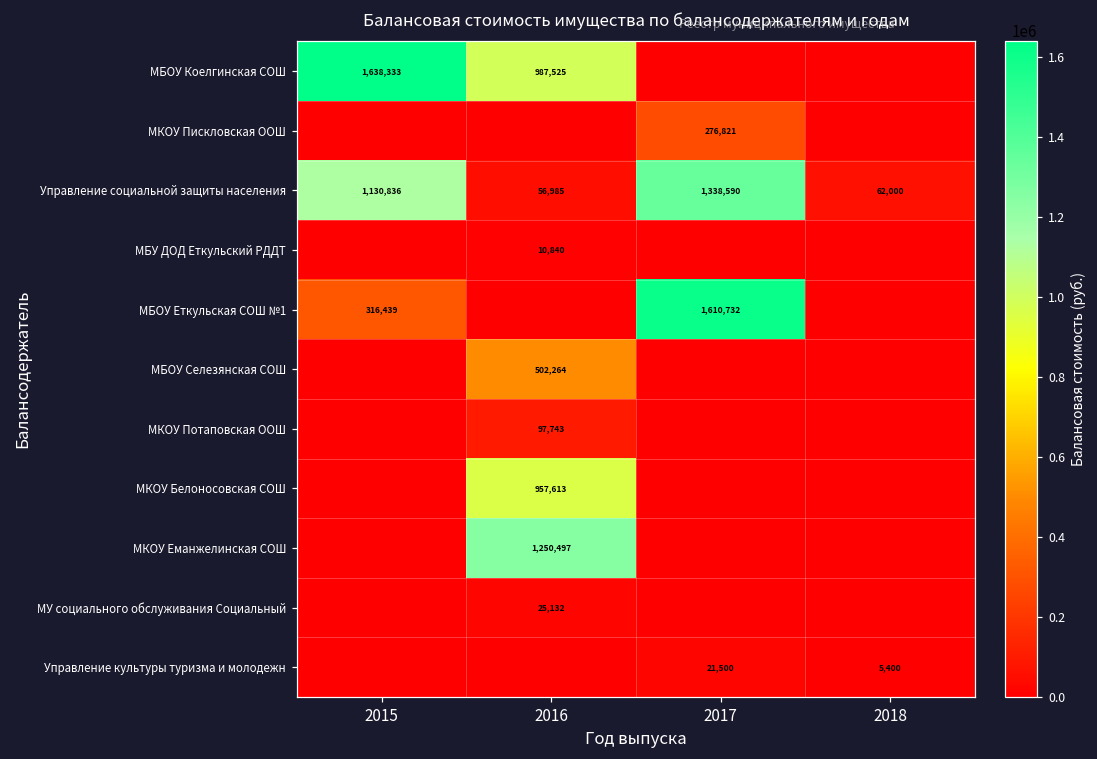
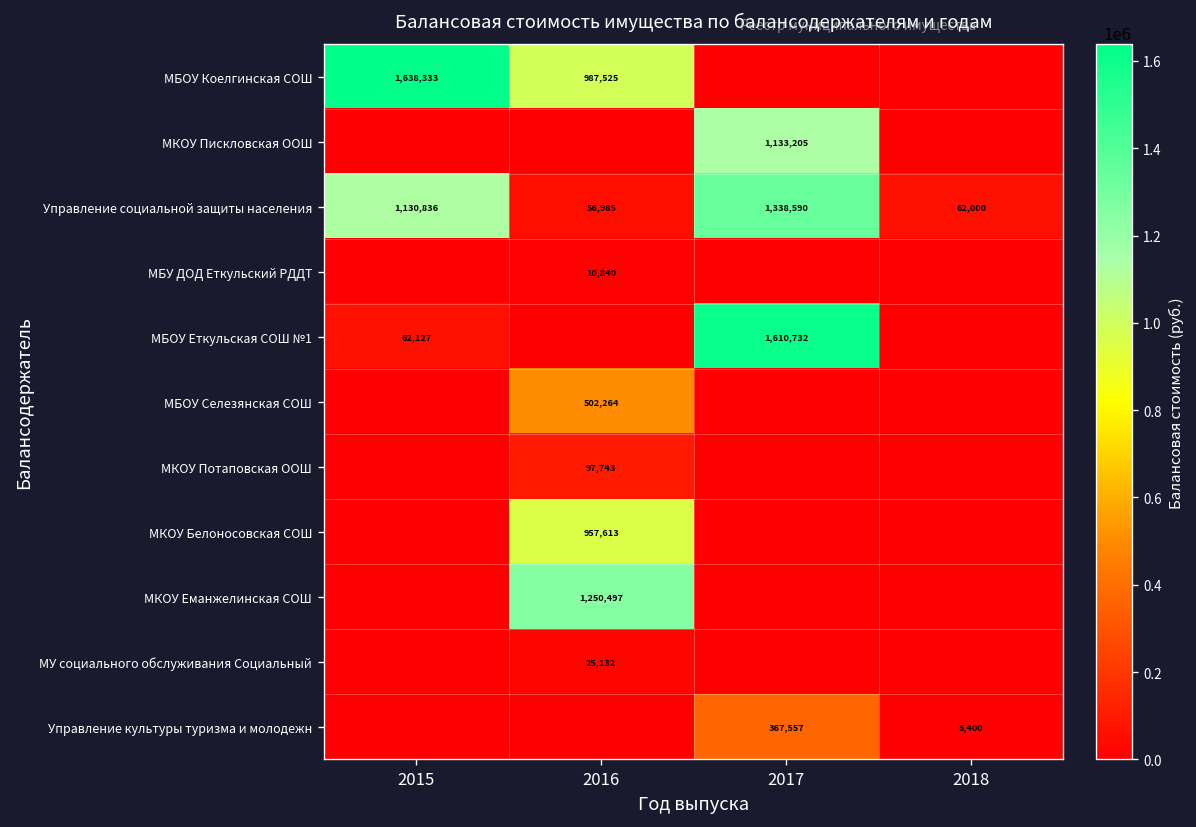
МКОУ Пискловская ООШ, 2017: 276,821 -> 1,133,205
МБОУ Еткульская СОШ №1, 2015: 316,439 -> 62,127
Управление культуры туризма и молодежн, 2017: 21,500 -> 367,557
